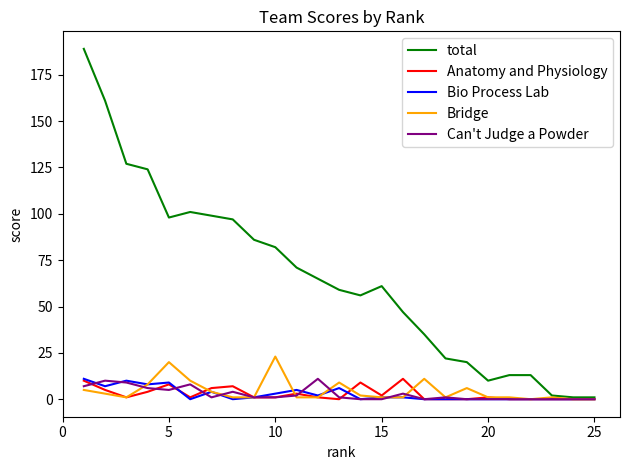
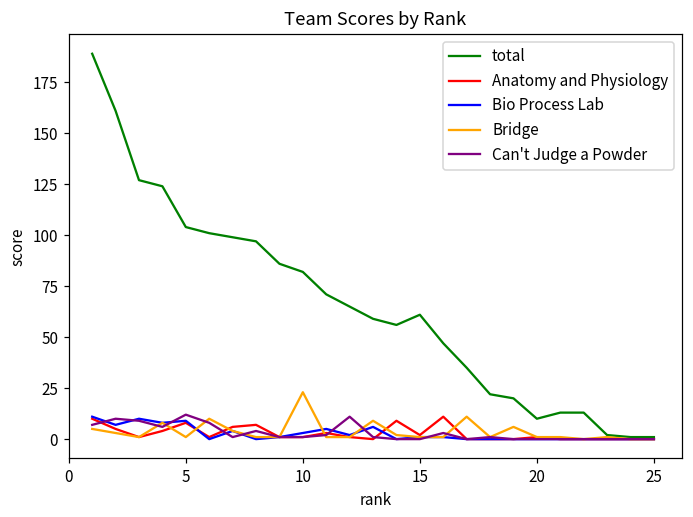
total, 5: 98 -> 104
Bridge, 5: 20 -> 1
Can't Judge a Powder, 5: 5 -> 12
